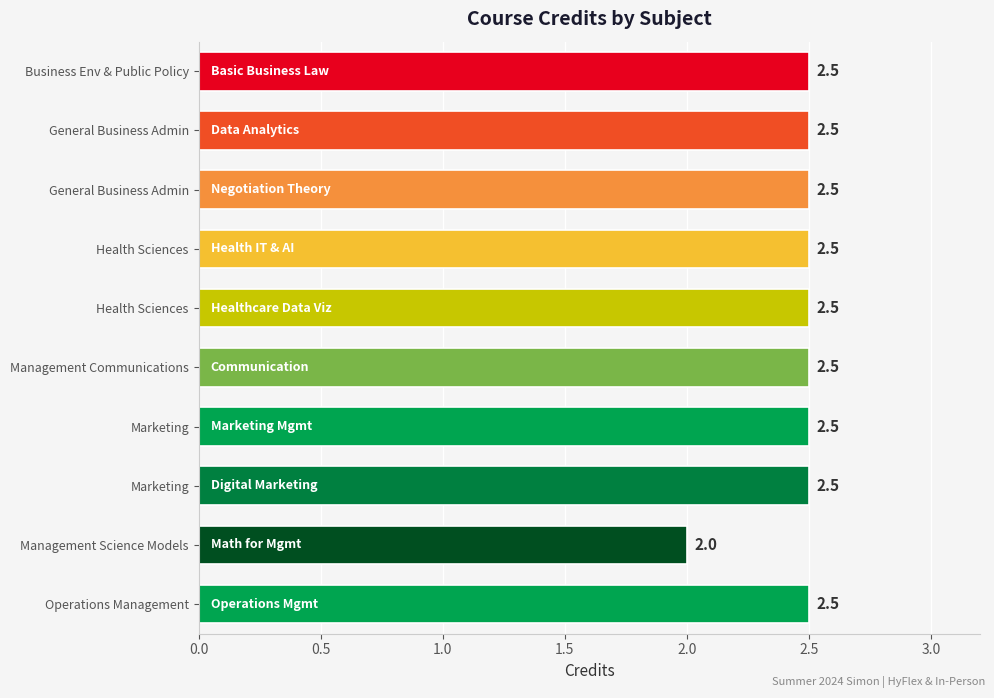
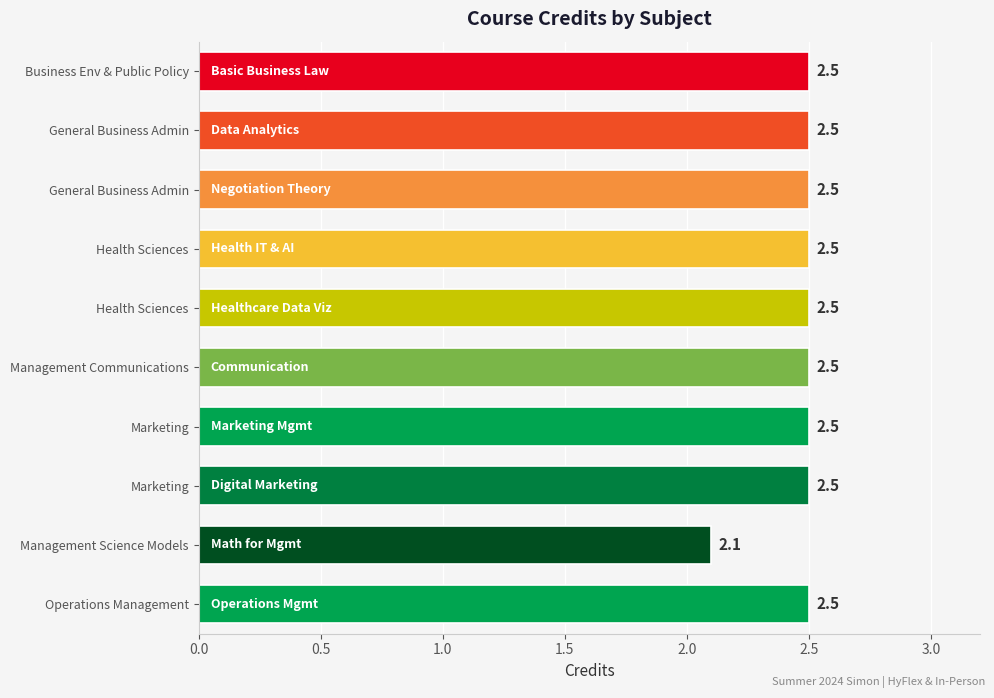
Management Science Models: 2.0 -> 2.1
